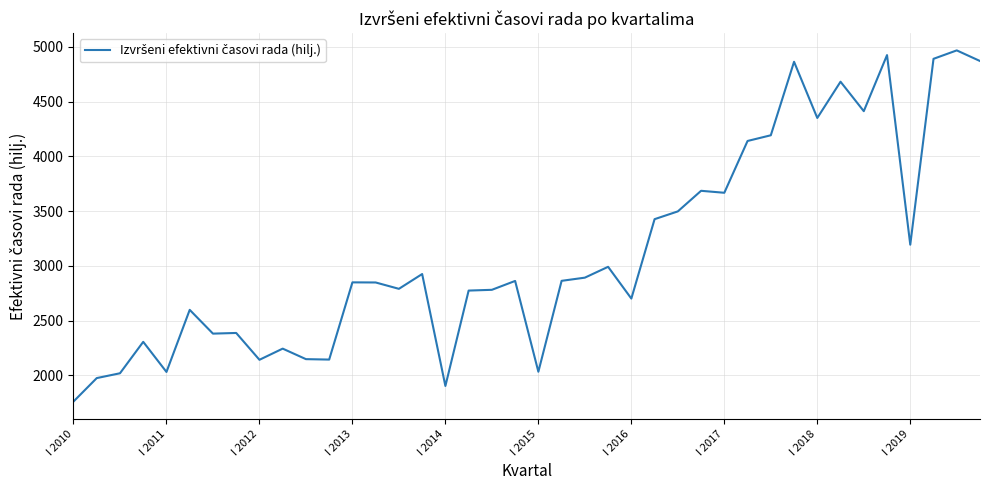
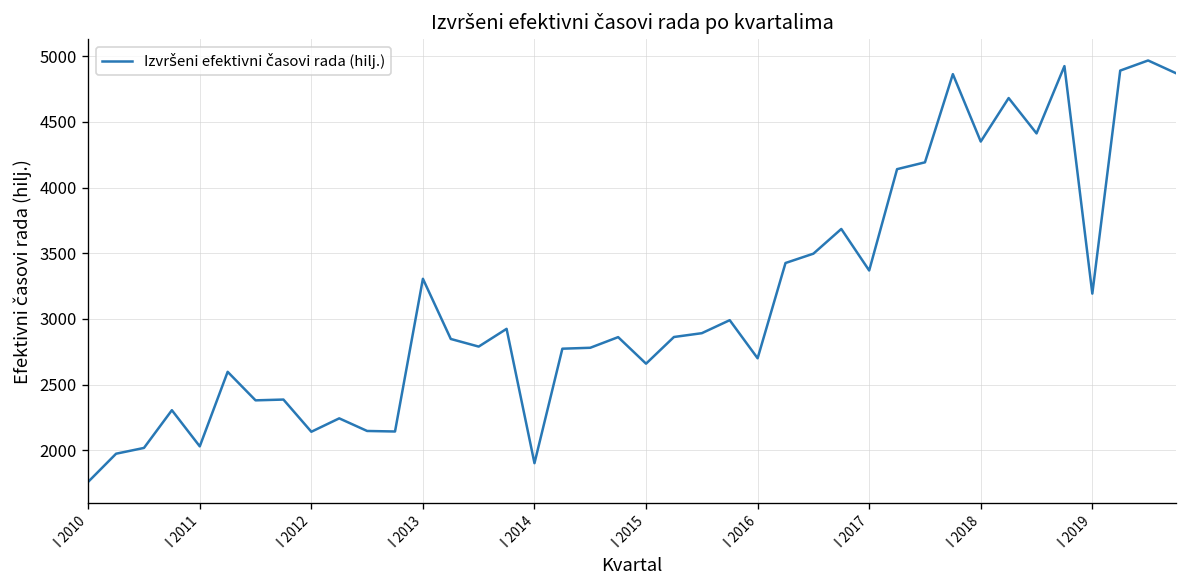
I 2013: 2850 -> 3310
I 2015: 2030 -> 2660
I 2017: 3670 -> 3370
